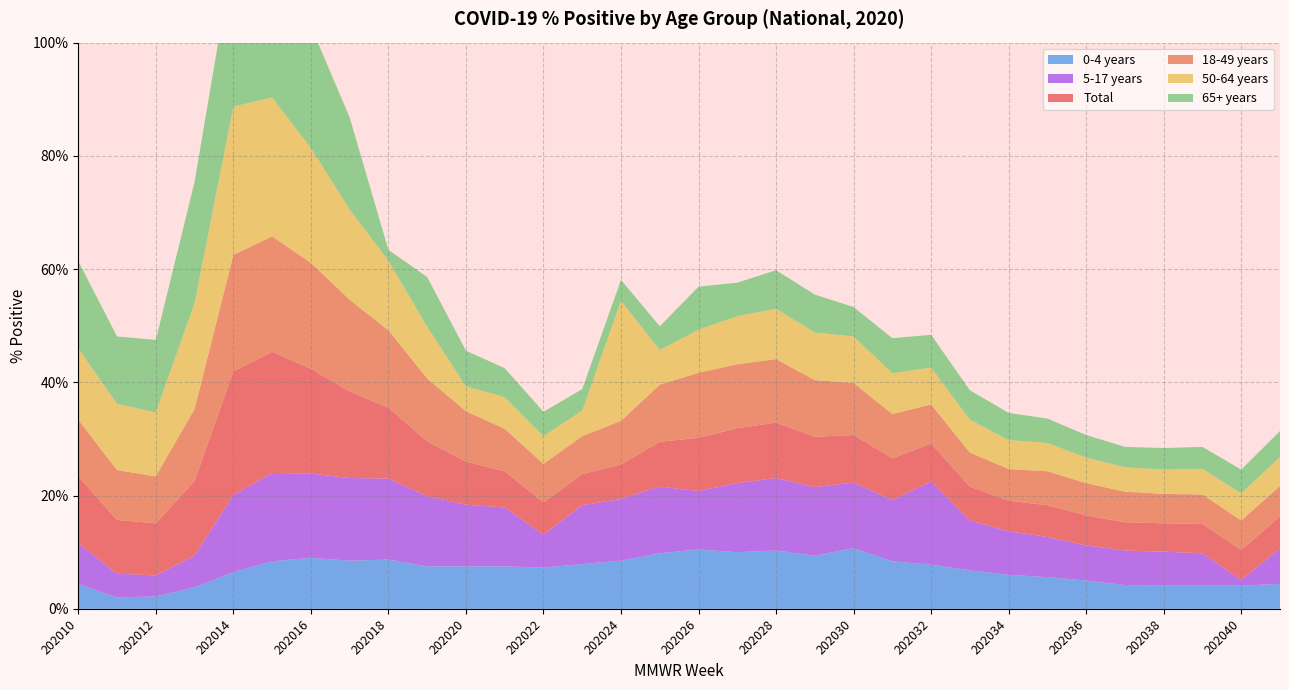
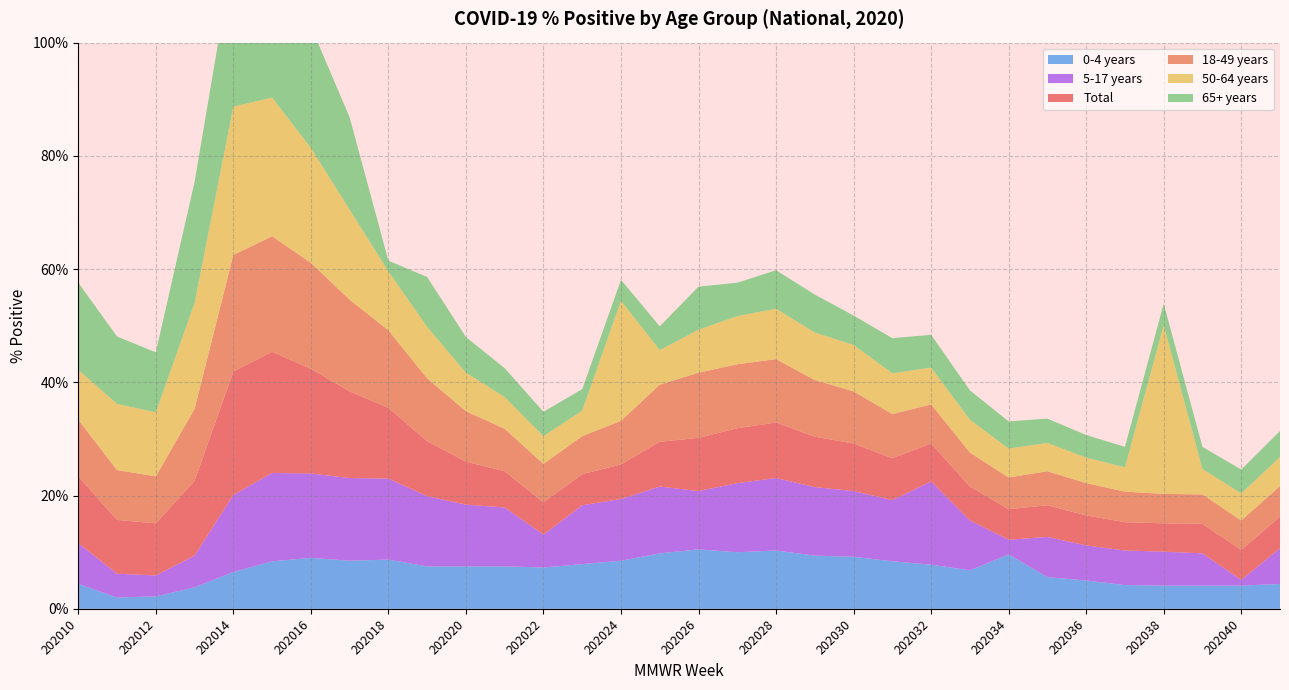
50-64 years, 202010: 13% -> 9%
65+ years, 202012: 13% -> 11%
50-64 years, 202018: 12% -> 10%
50-64 years, 202020: 4% -> 7%
0-4 years, 202030: 11% -> 9%
0-4 years, 202034: 6% -> 10%
5-17 years, 202034: 8% -> 3%
50-64 years, 202038: 4% -> 30%
